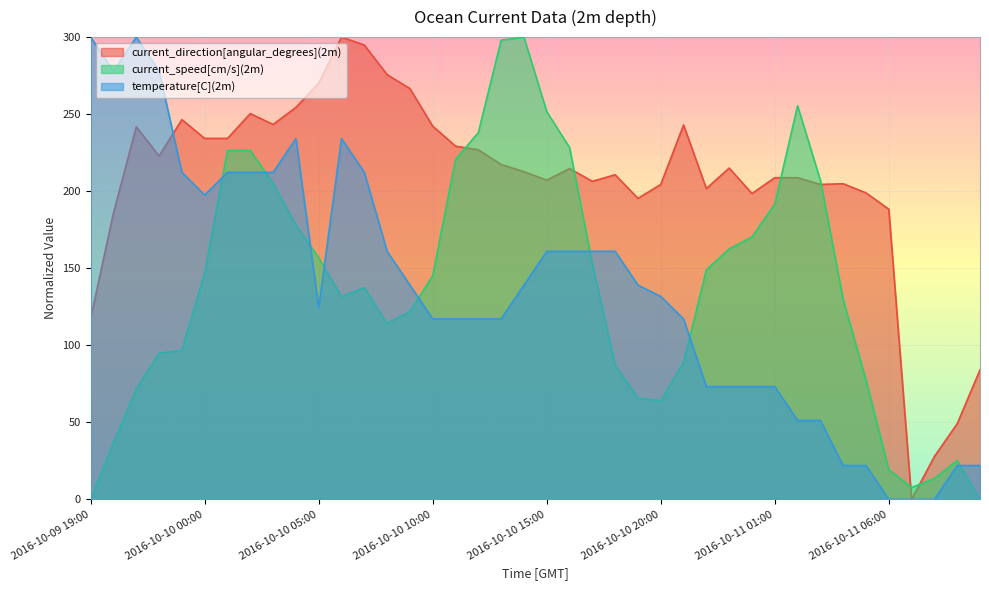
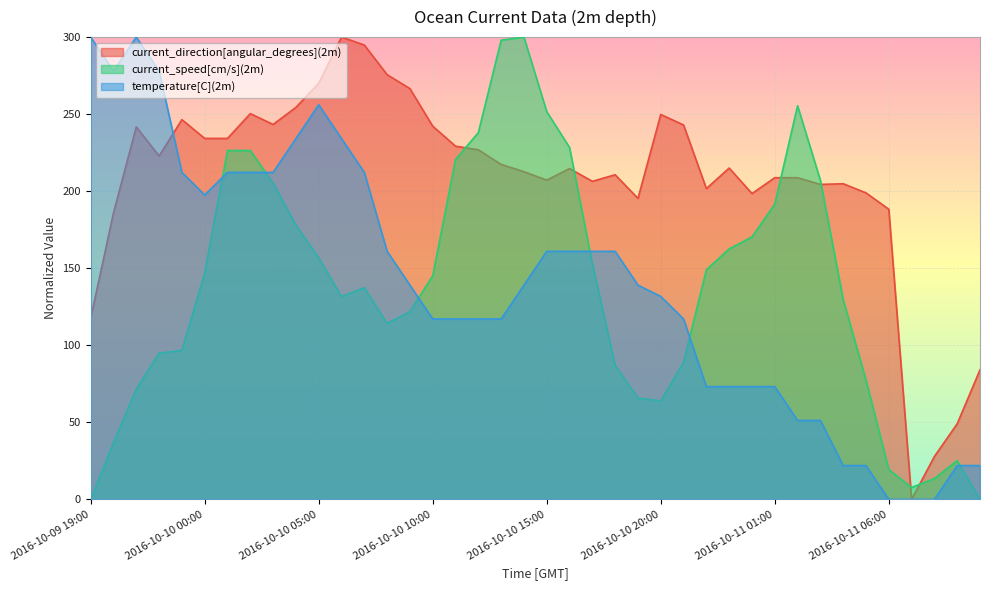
temperature[C](2m), 2016-10-10 05:00: 124 -> 256
current_direction[angular_degrees](2m), 2016-10-10 20:00: 204 -> 250
